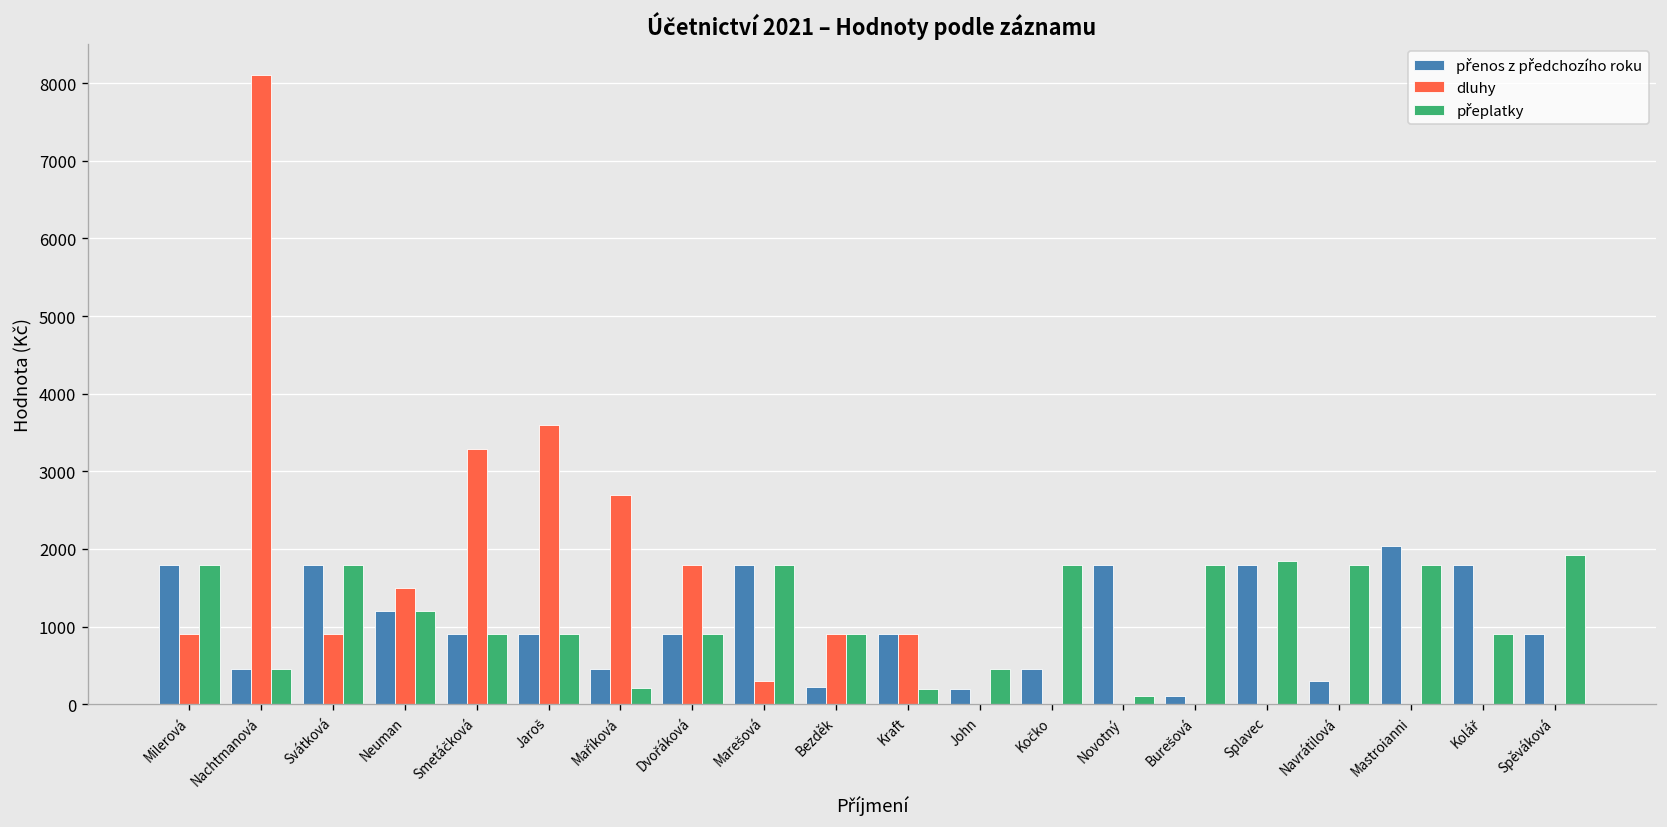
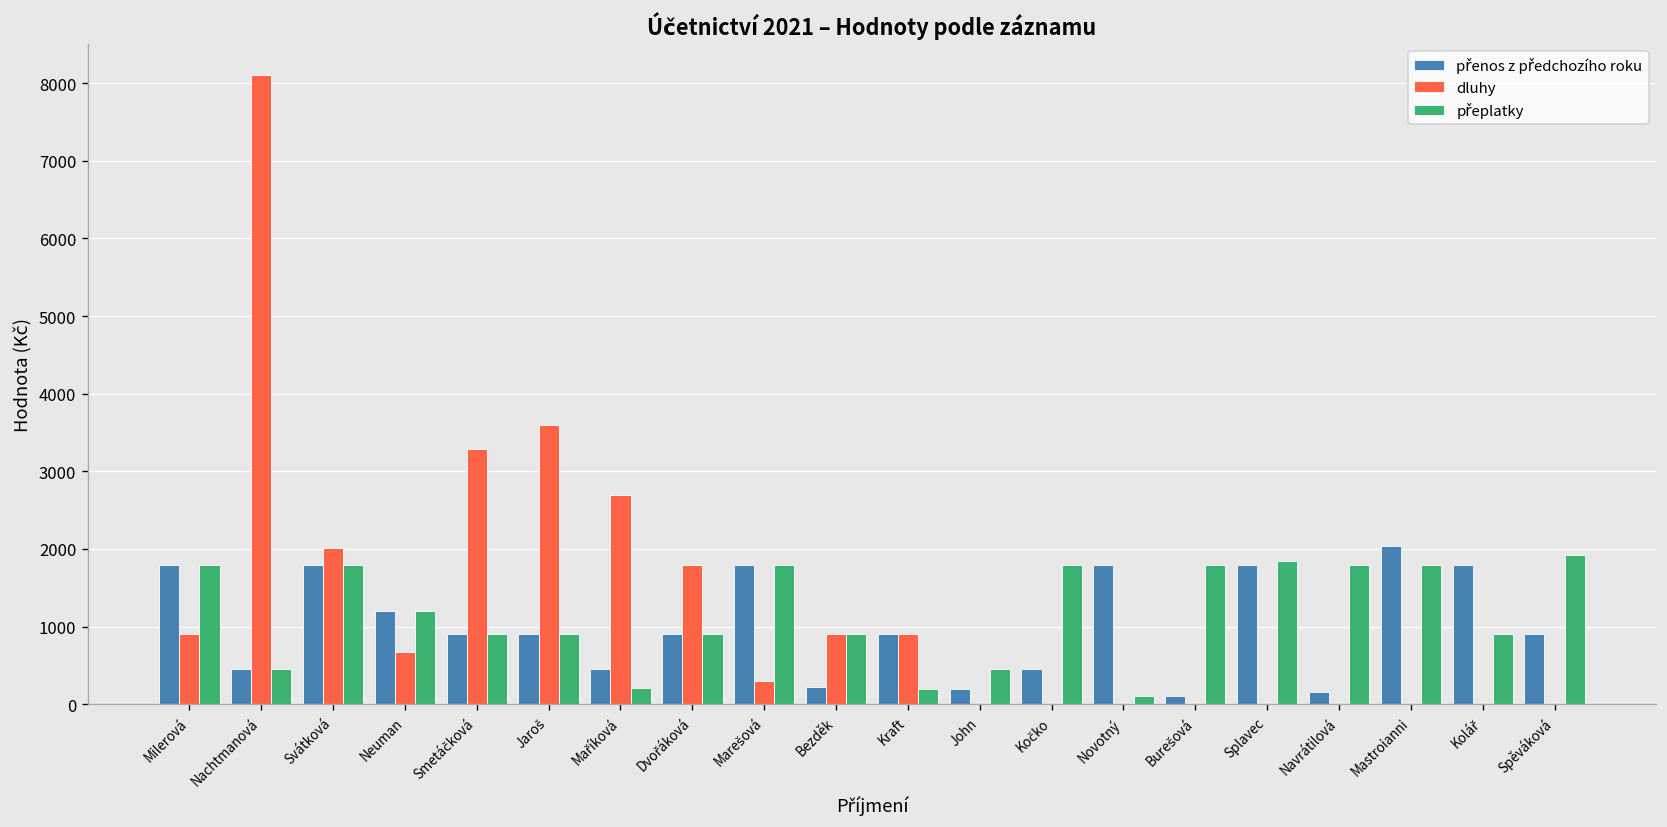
dluhy, Svátková: 900 -> 2000
dluhy, Neuman: 1500 -> 700
přenos z předchozího roku, Navrátilová: 300 -> 200
